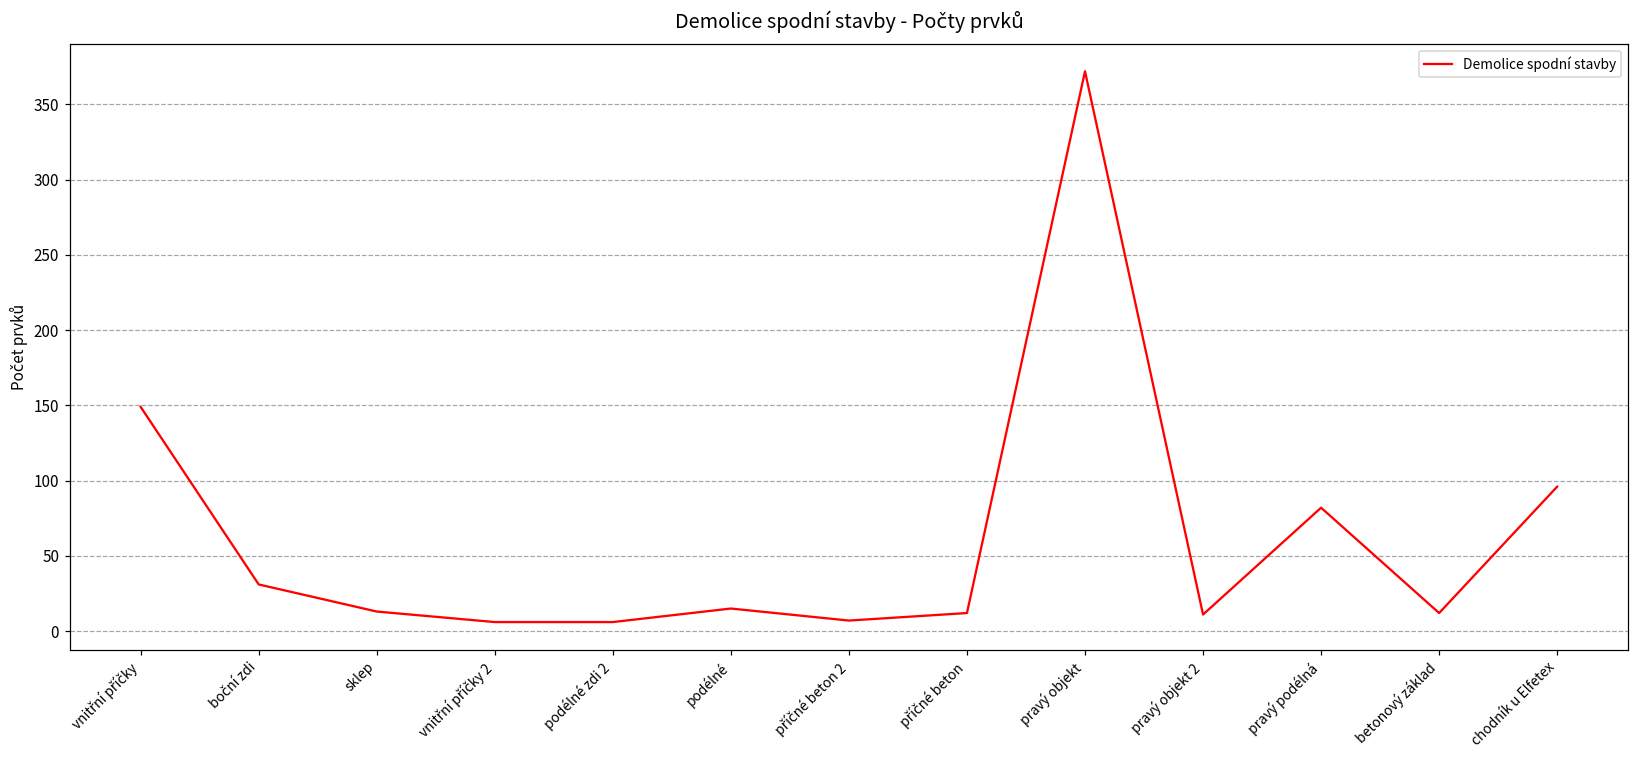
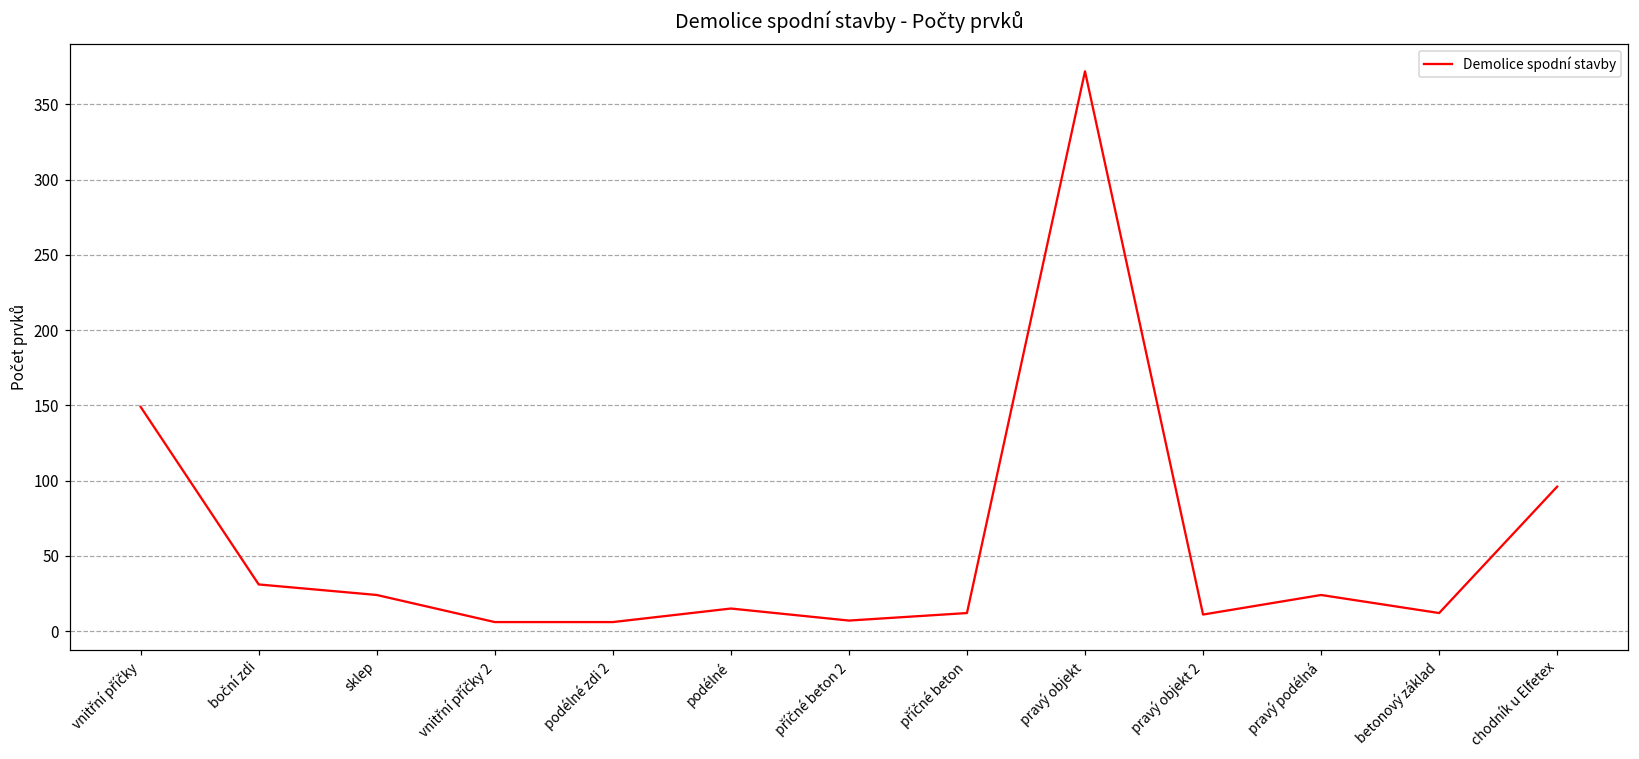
sklep: 13 -> 24
pravý podélná: 82 -> 24
